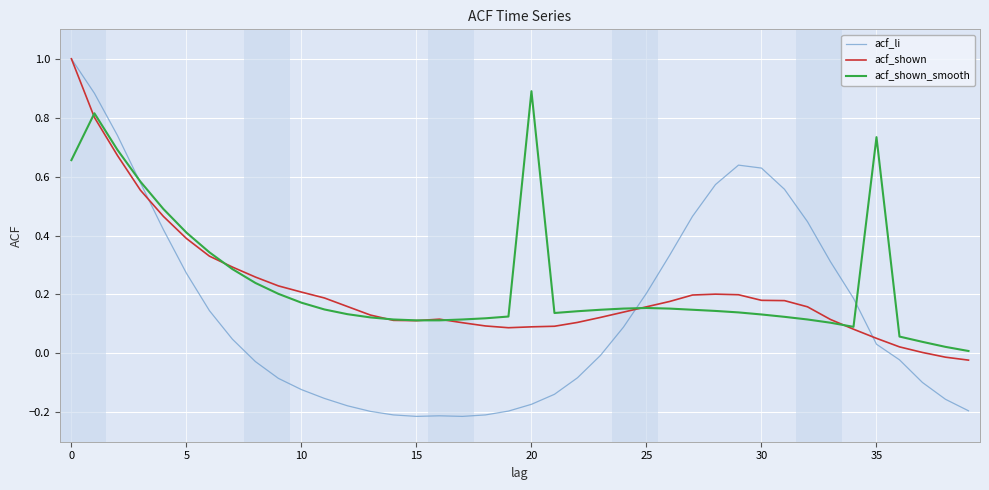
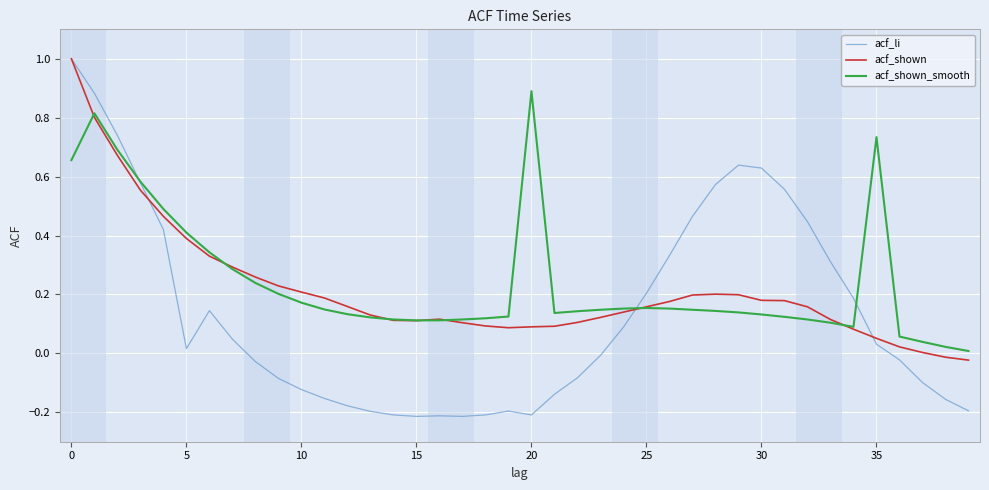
acf_li, 5: 0.27 -> 0.02
acf_li, 20: -0.17 -> -0.21
